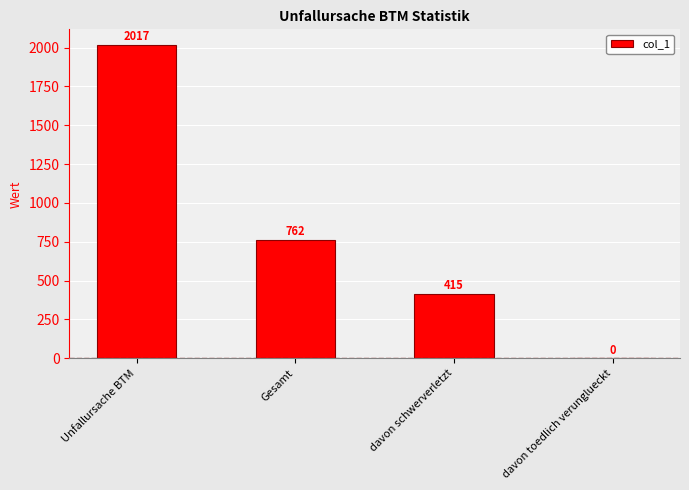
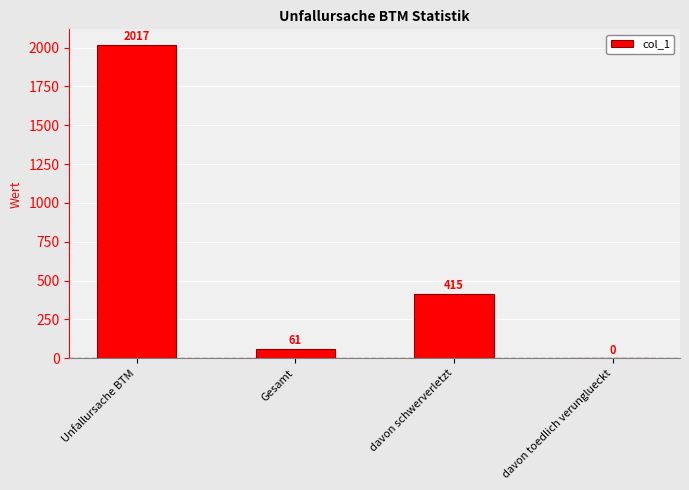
Gesamt: 762 -> 61
